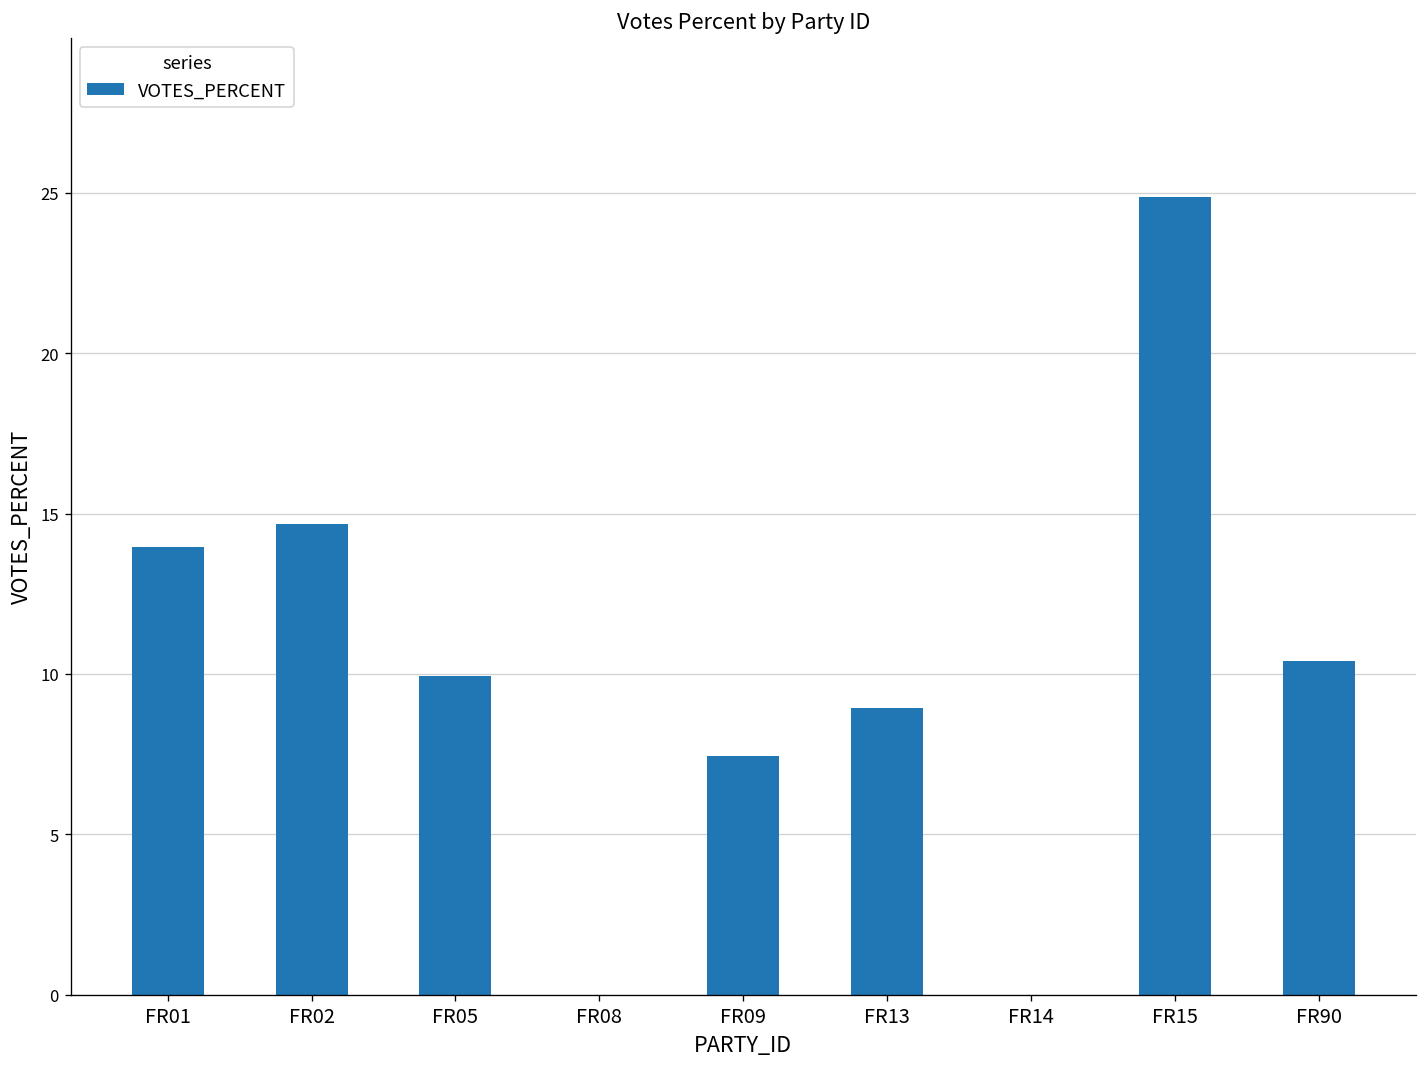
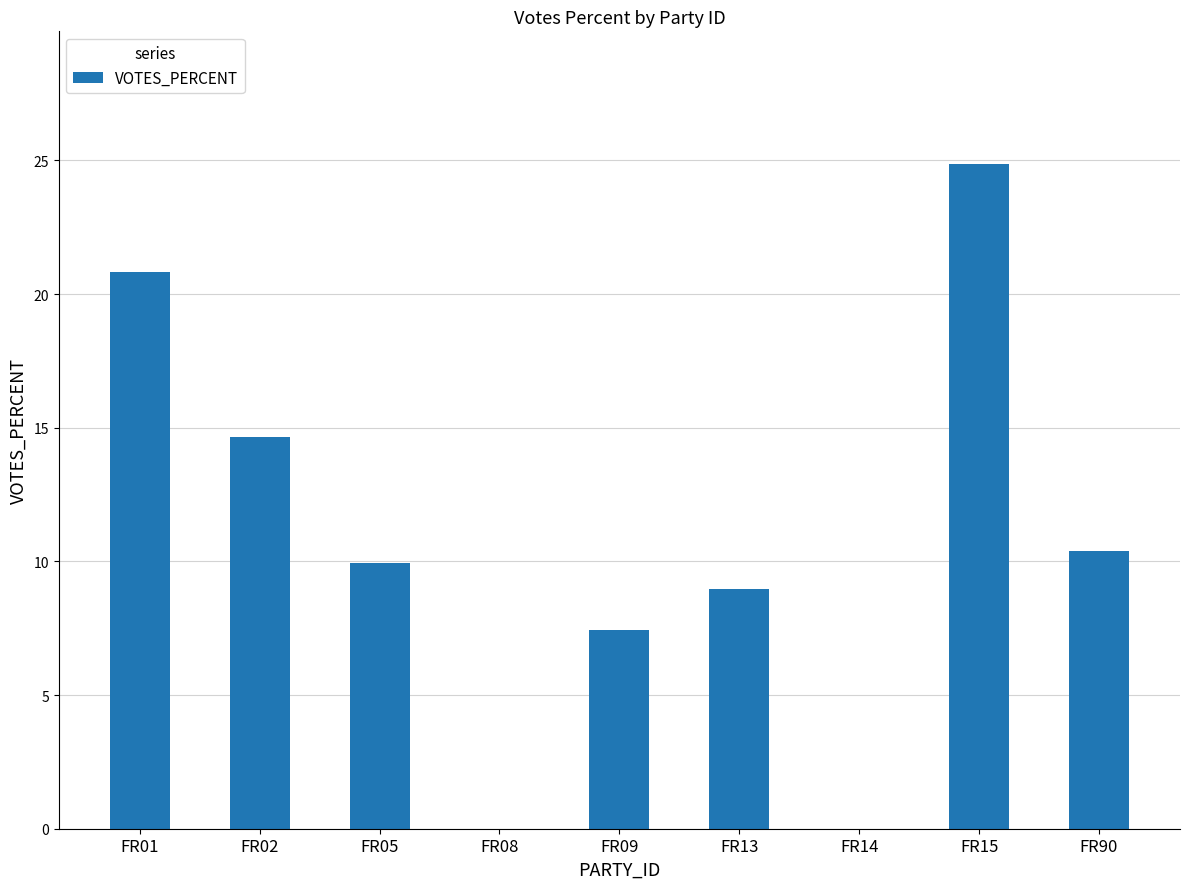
FR01: 14.0 -> 20.8
